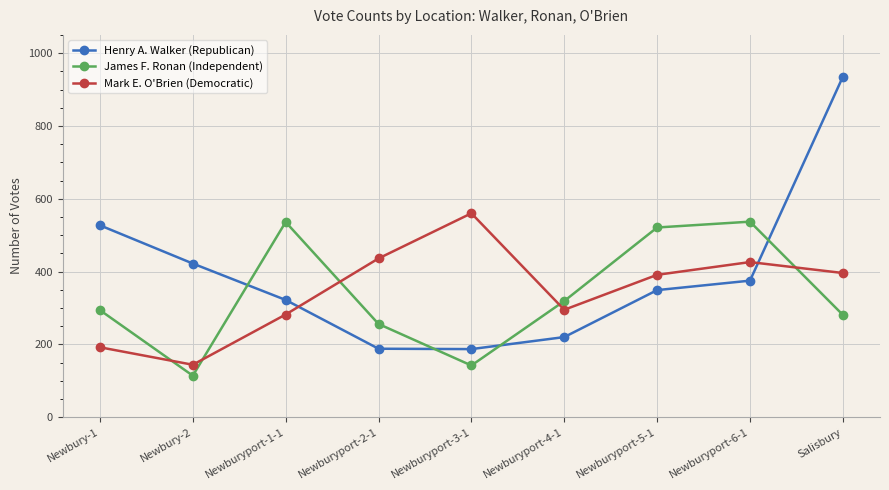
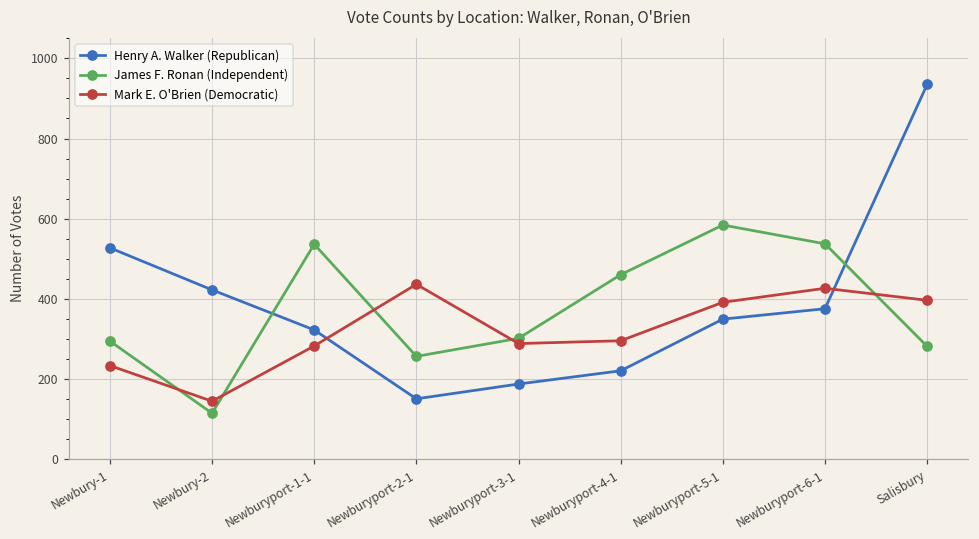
Mark E. O'Brien (Democratic), Newbury-1: 190 -> 230
Henry A. Walker (Republican), Newburyport-2-1: 190 -> 150
James F. Ronan (Independent), Newburyport-3-1: 140 -> 300
Mark E. O'Brien (Democratic), Newburyport-3-1: 560 -> 290
James F. Ronan (Independent), Newburyport-4-1: 320 -> 460
James F. Ronan (Independent), Newburyport-5-1: 520 -> 580
